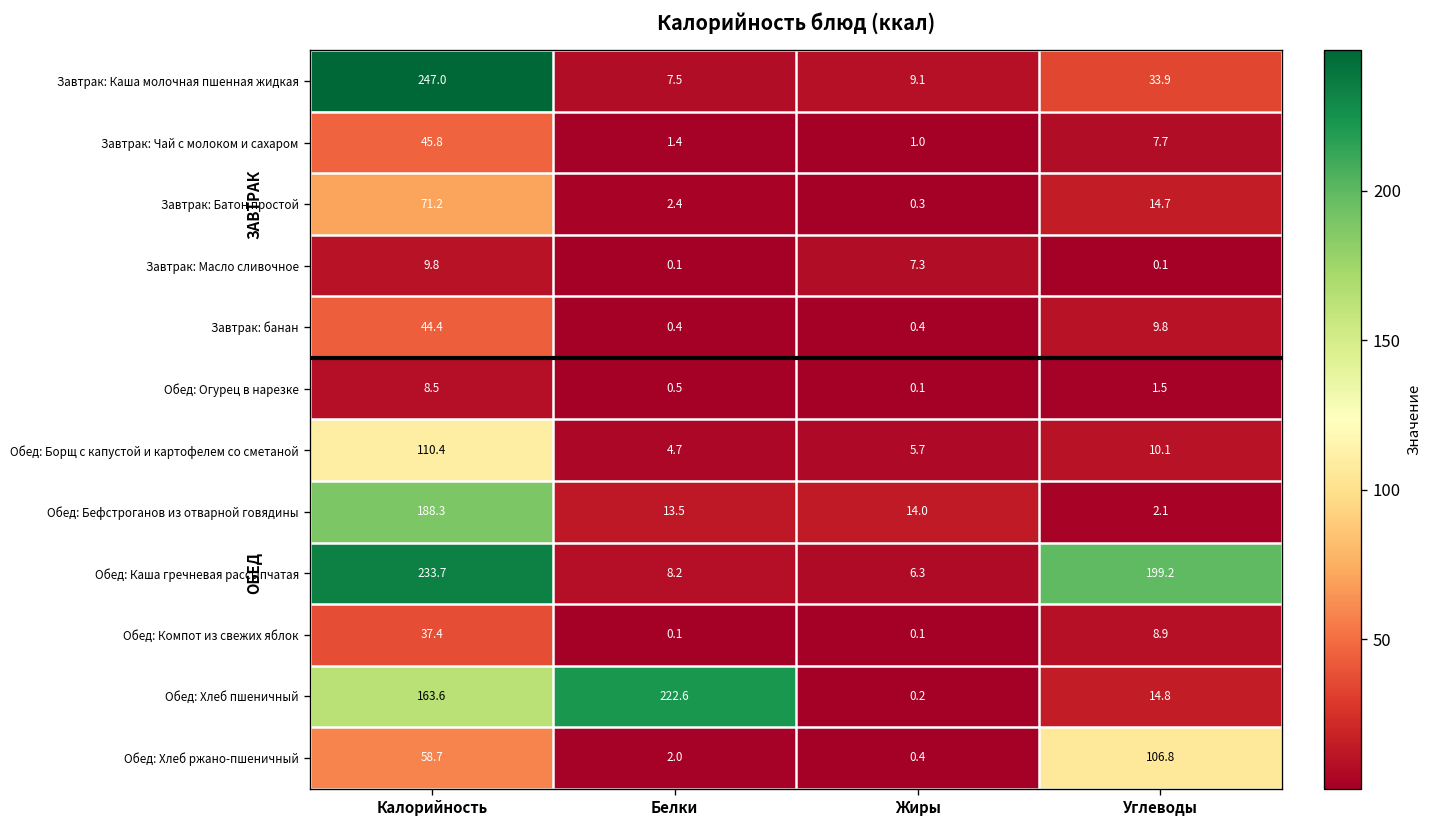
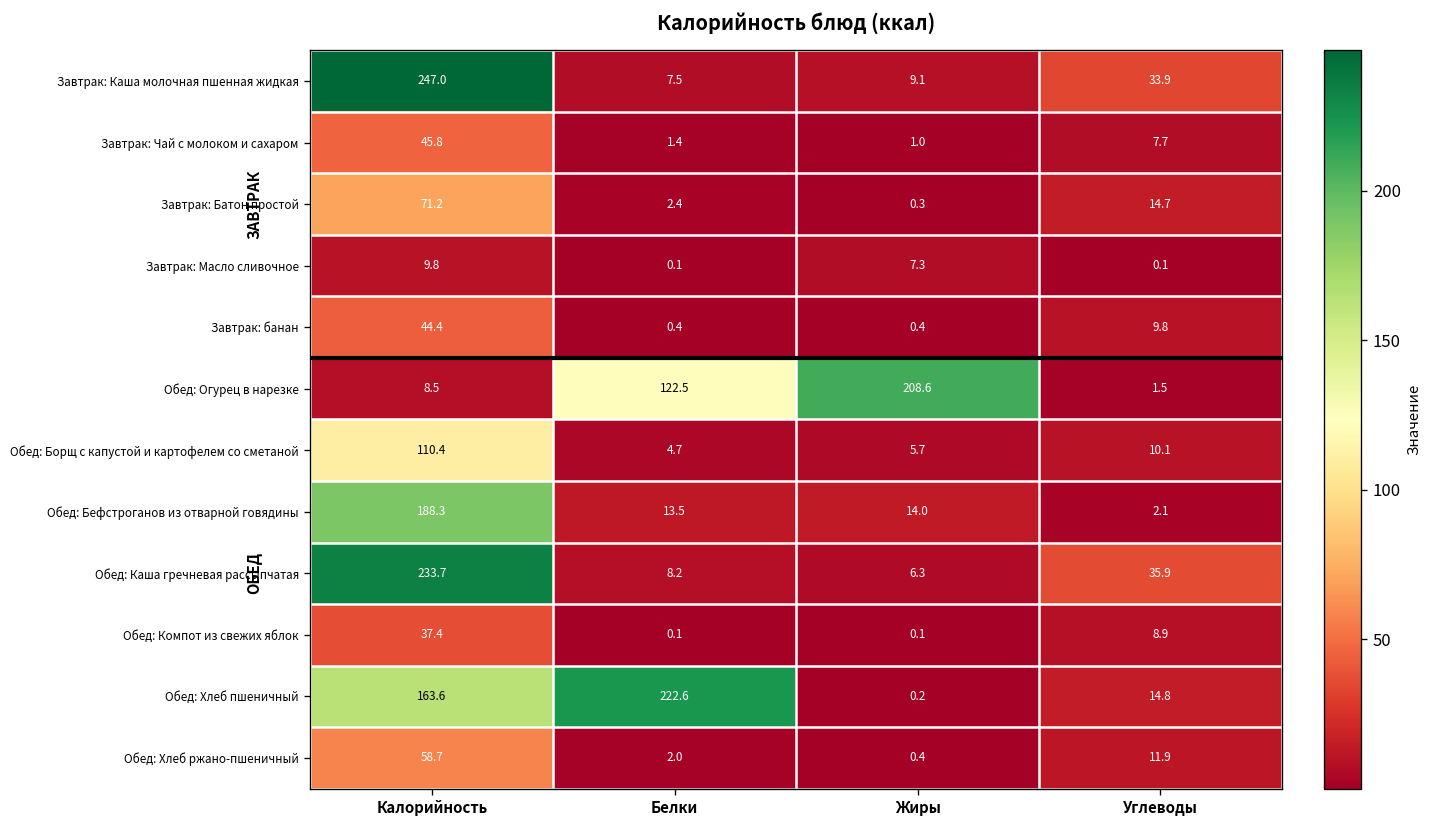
Обед: Огурец в нарезке, Белки: 0.5 -> 122.5
Обед: Огурец в нарезке, Жиры: 0.1 -> 208.6
Обед: Каша гречневая рассыпчатая, Углеводы: 199.2 -> 35.9
Обед: Хлеб ржано-пшеничный, Углеводы: 106.8 -> 11.9
